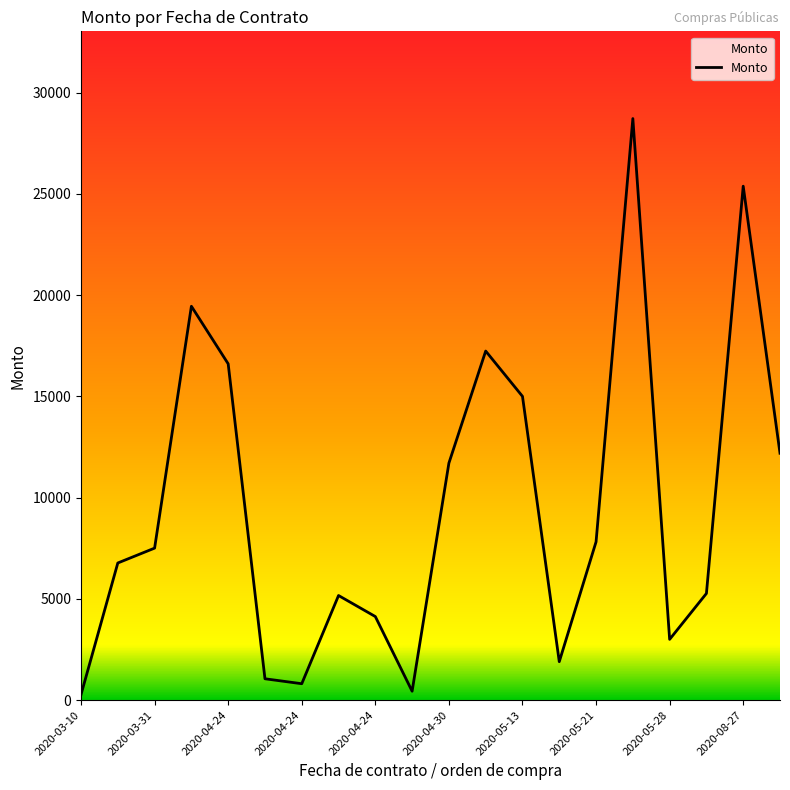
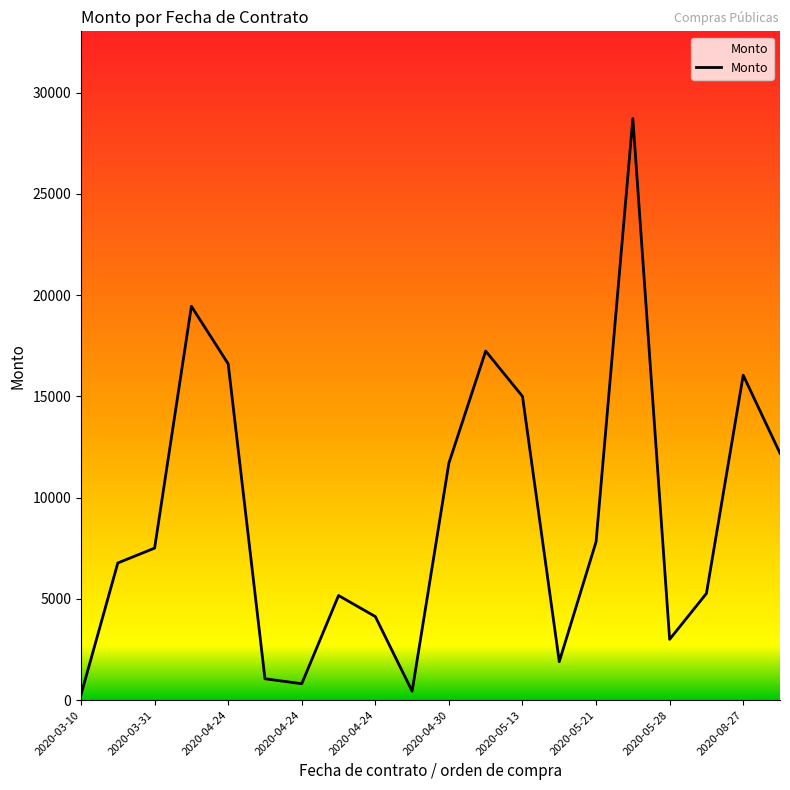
2020-08-27: 25400 -> 16000
